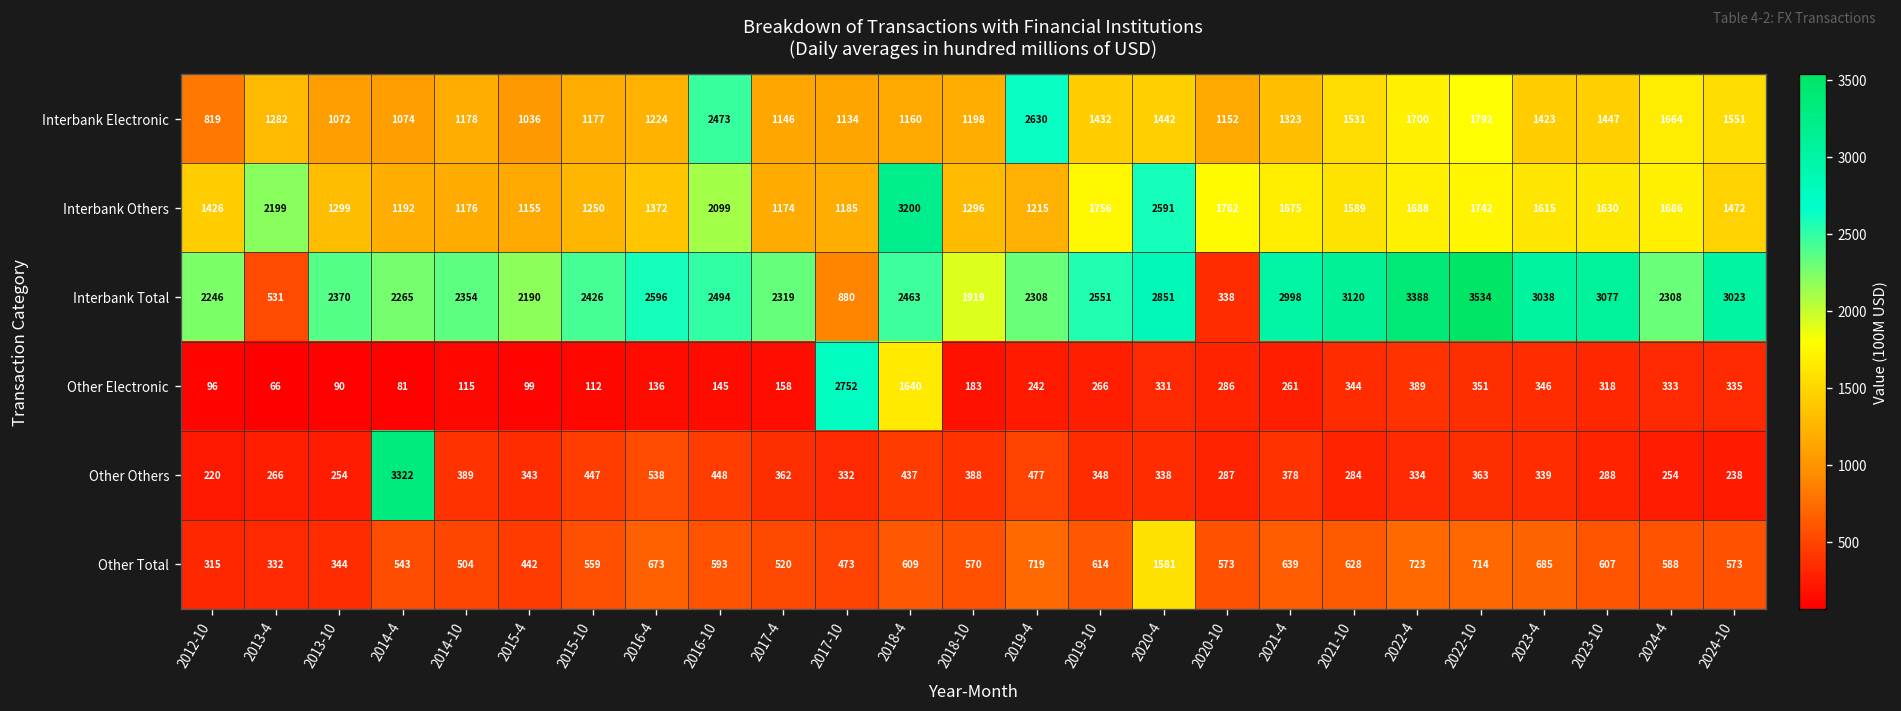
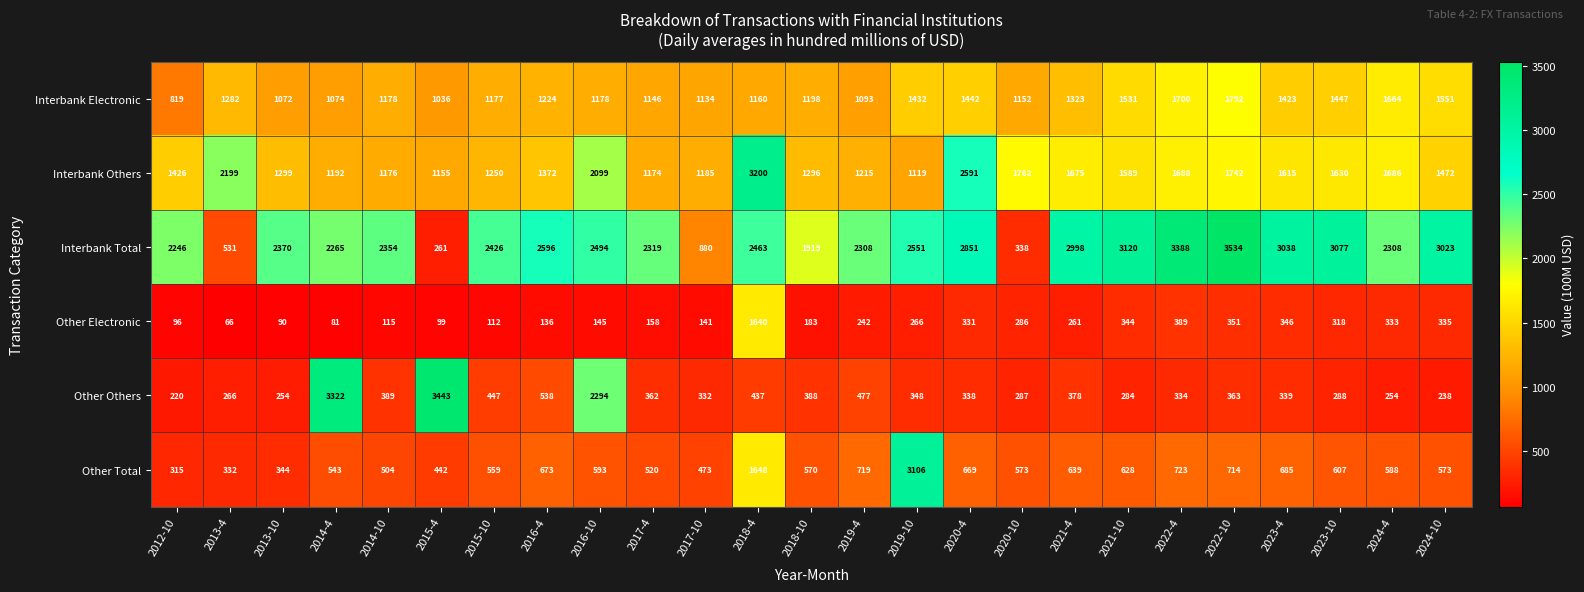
Interbank Electronic, 2016-10: 2473 -> 1178
Interbank Electronic, 2019-4: 2630 -> 1093
Interbank Others, 2019-10: 1756 -> 1119
Interbank Total, 2015-4: 2190 -> 261
Other Electronic, 2017-10: 2752 -> 141
Other Others, 2015-4: 343 -> 3443
Other Others, 2016-10: 448 -> 2294
Other Total, 2018-4: 609 -> 1648
Other Total, 2019-10: 614 -> 3106
Other Total, 2020-4: 1581 -> 669
